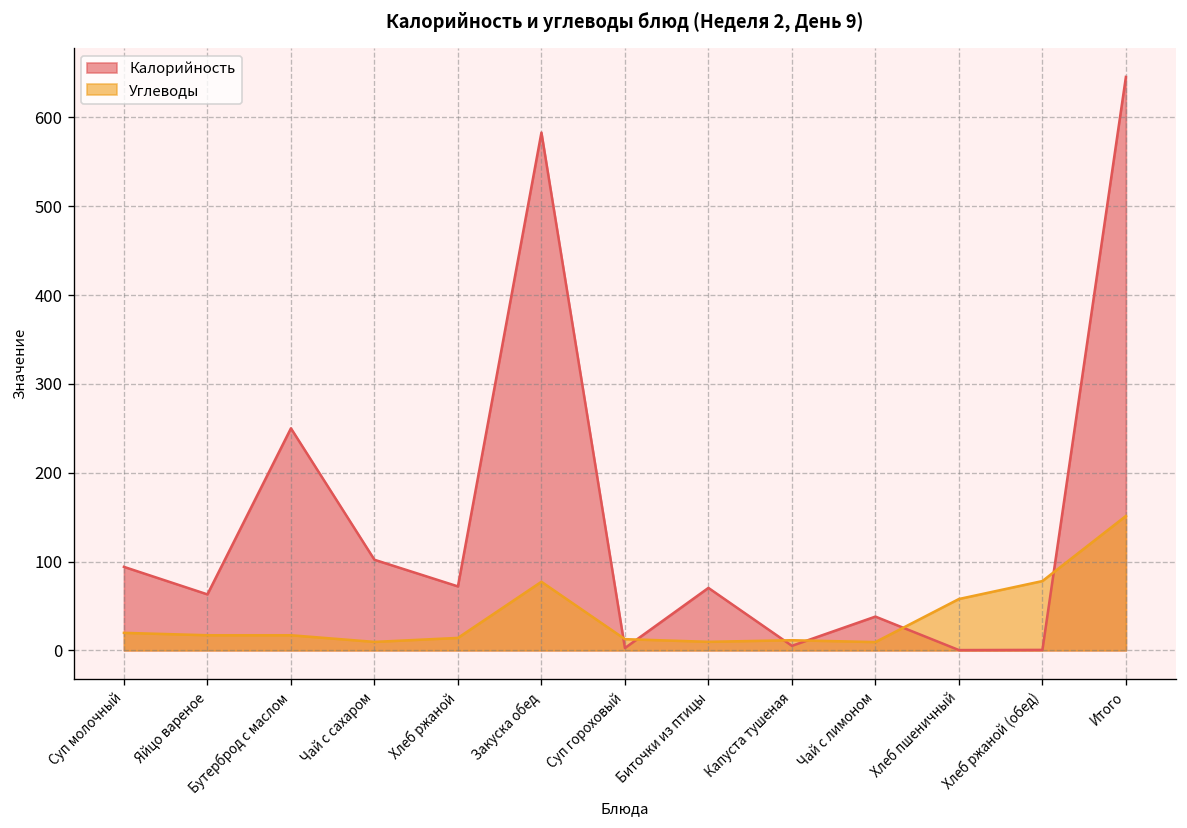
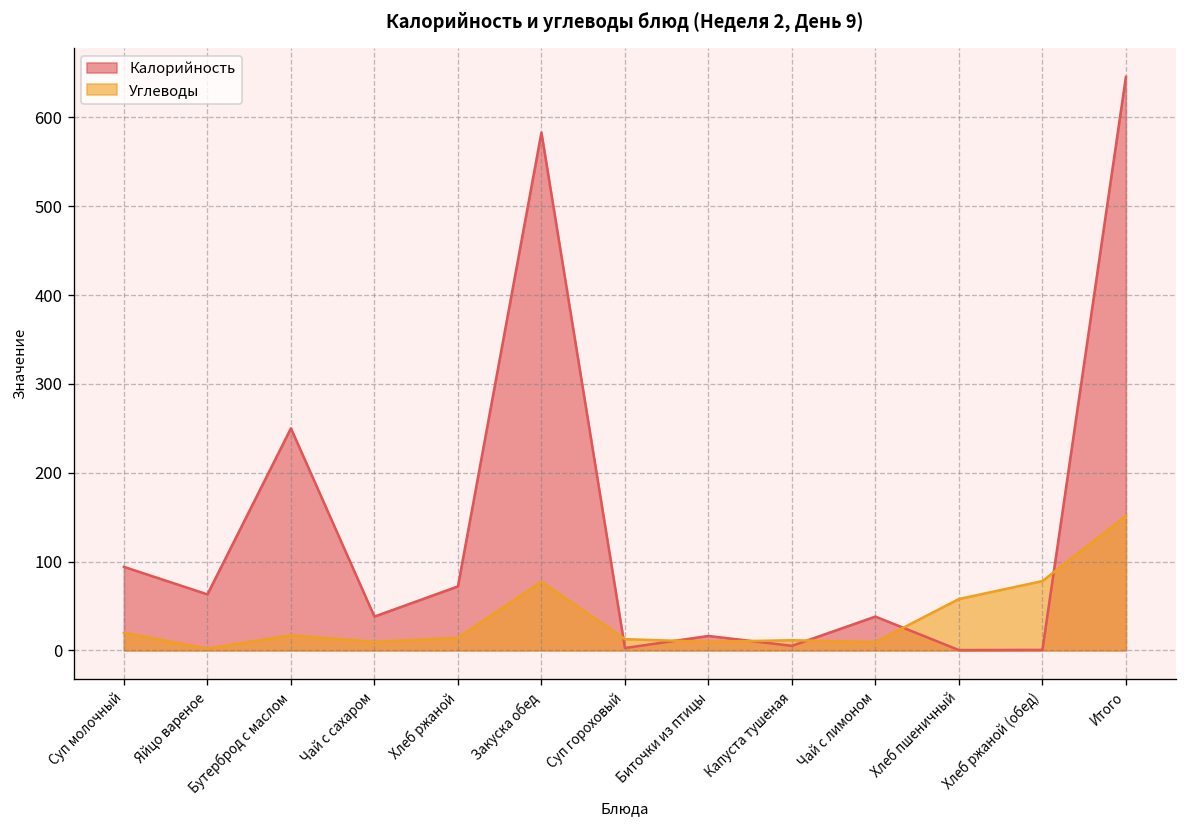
Углеводы, Яйцо вареное: 20 -> 0
Калорийность, Чай с сахаром: 100 -> 40
Калорийность, Биточки из птицы: 70 -> 20
